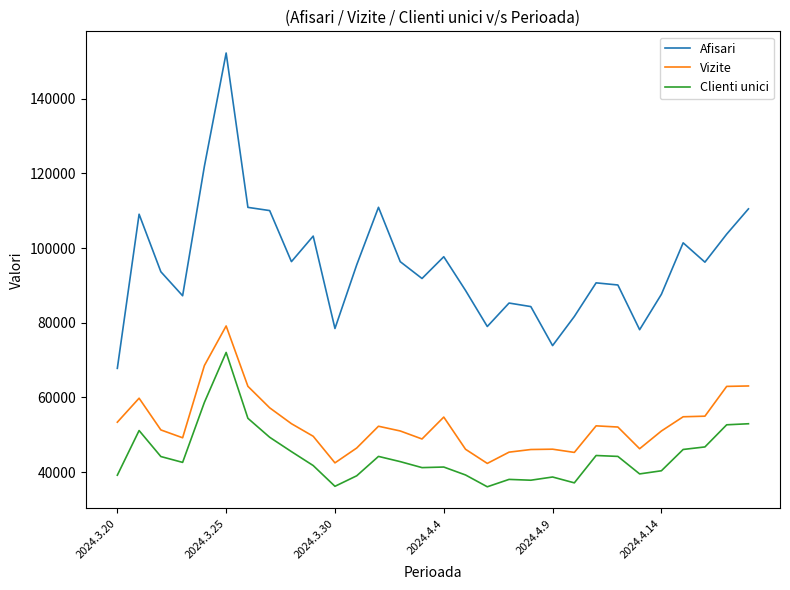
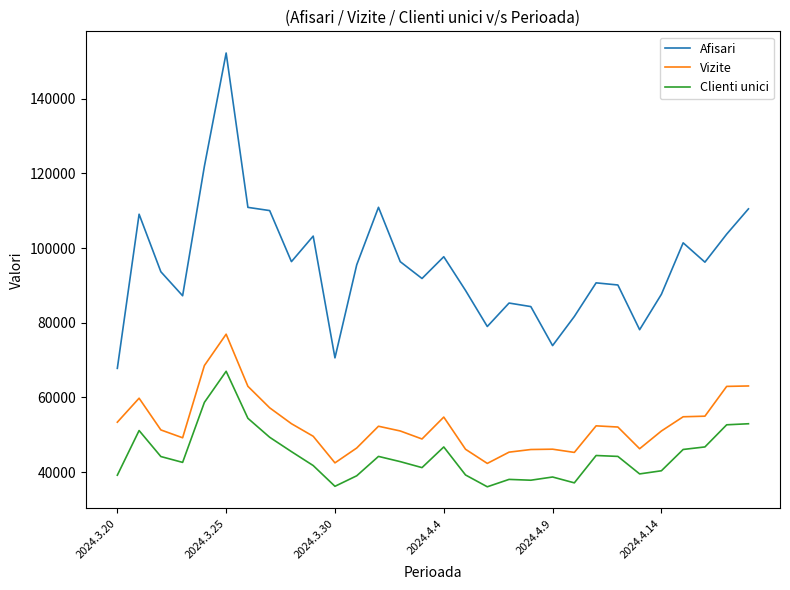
Vizite, 2024.3.25: 79000 -> 77000
Clienti unici, 2024.3.25: 72000 -> 67000
Afisari, 2024.3.30: 78000 -> 71000
Clienti unici, 2024.4.4: 41000 -> 47000
